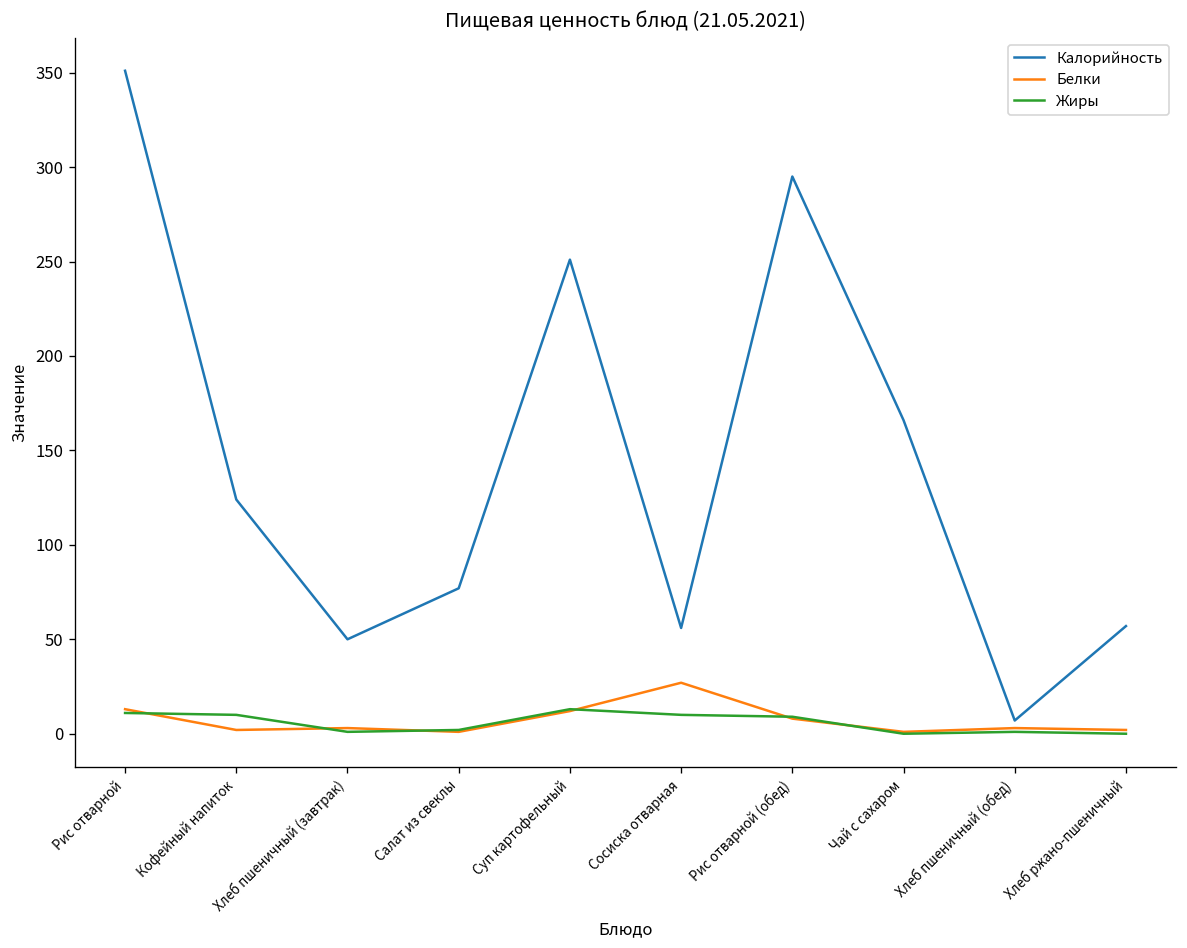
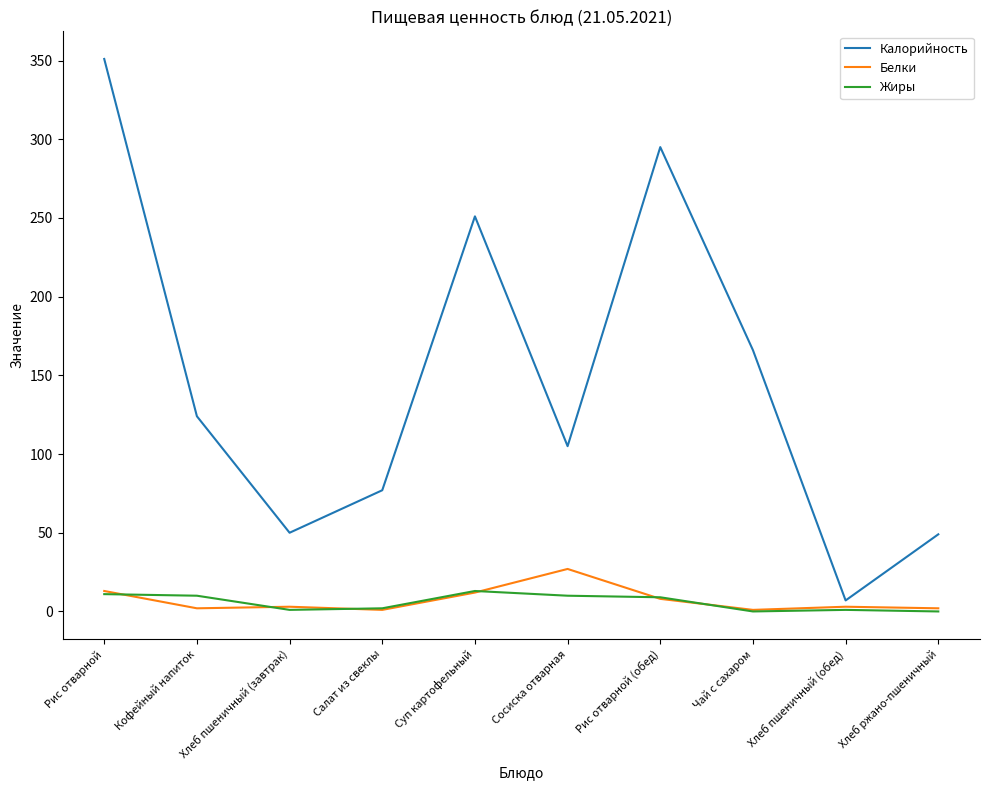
Калорийность, Сосиска отварная: 56 -> 105
Калорийность, Хлеб ржано-пшеничный: 57 -> 49
